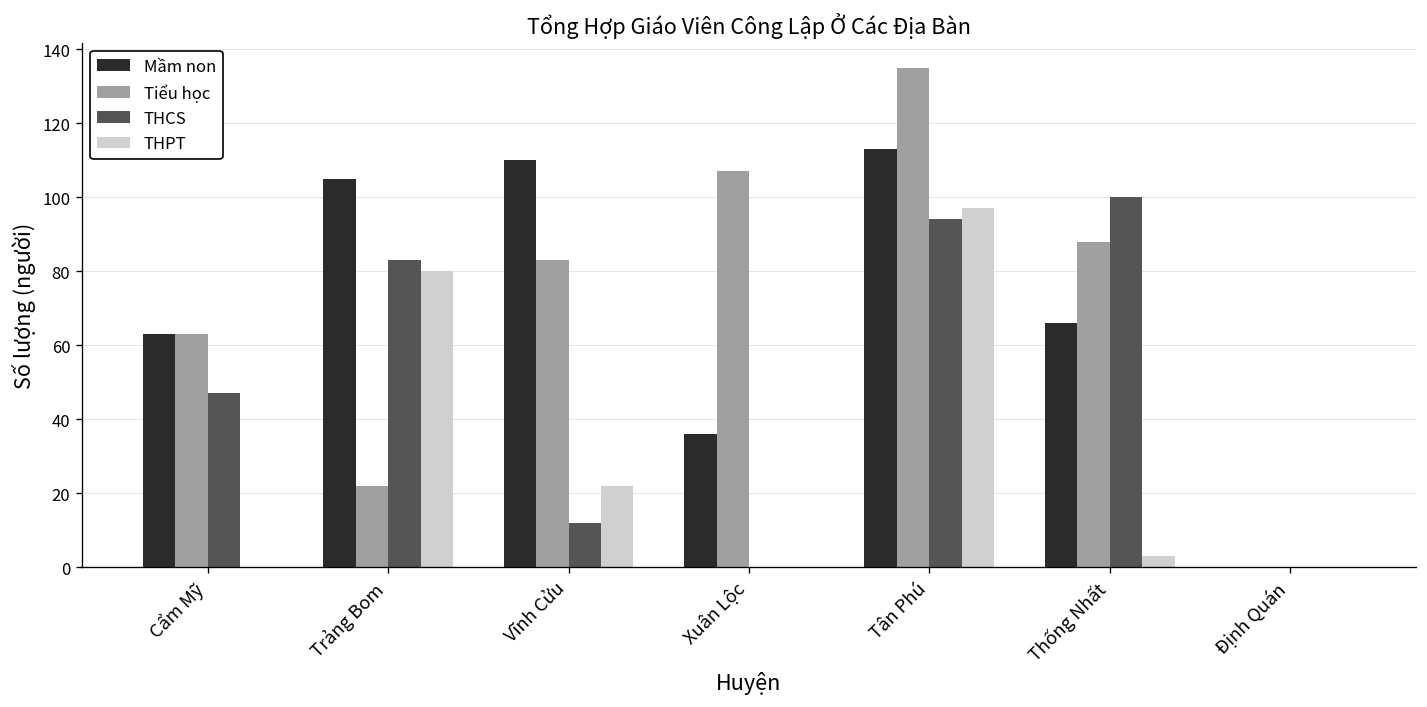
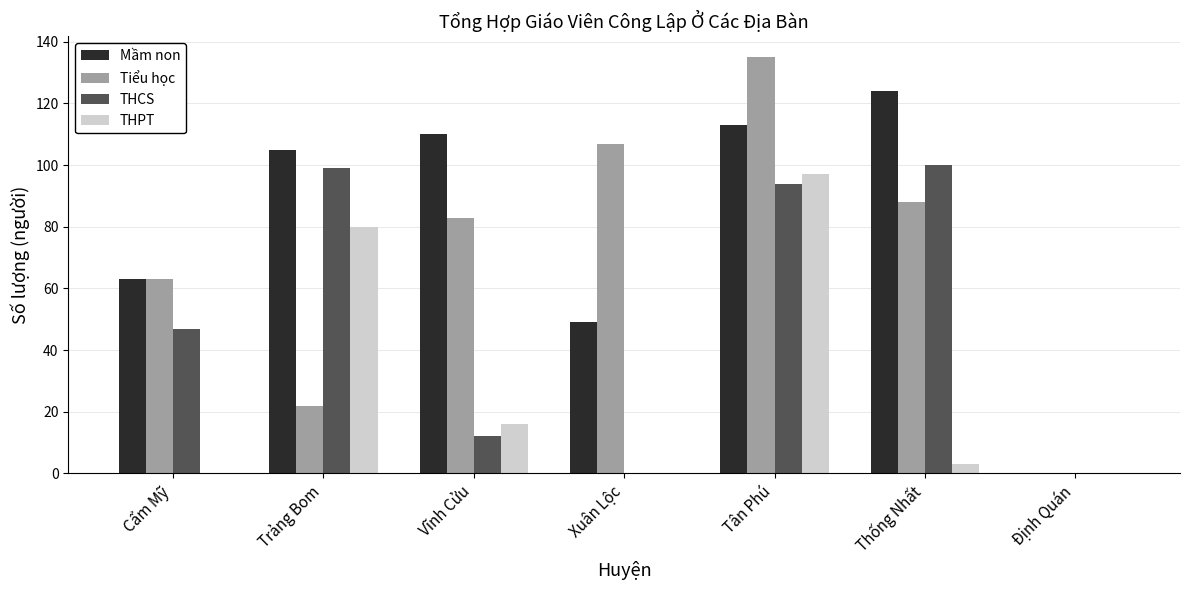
THCS, Trảng Bom: 83 -> 99
THPT, Vĩnh Cửu: 22 -> 16
Mầm non, Xuân Lộc: 36 -> 49
Mầm non, Thống Nhất: 66 -> 124
